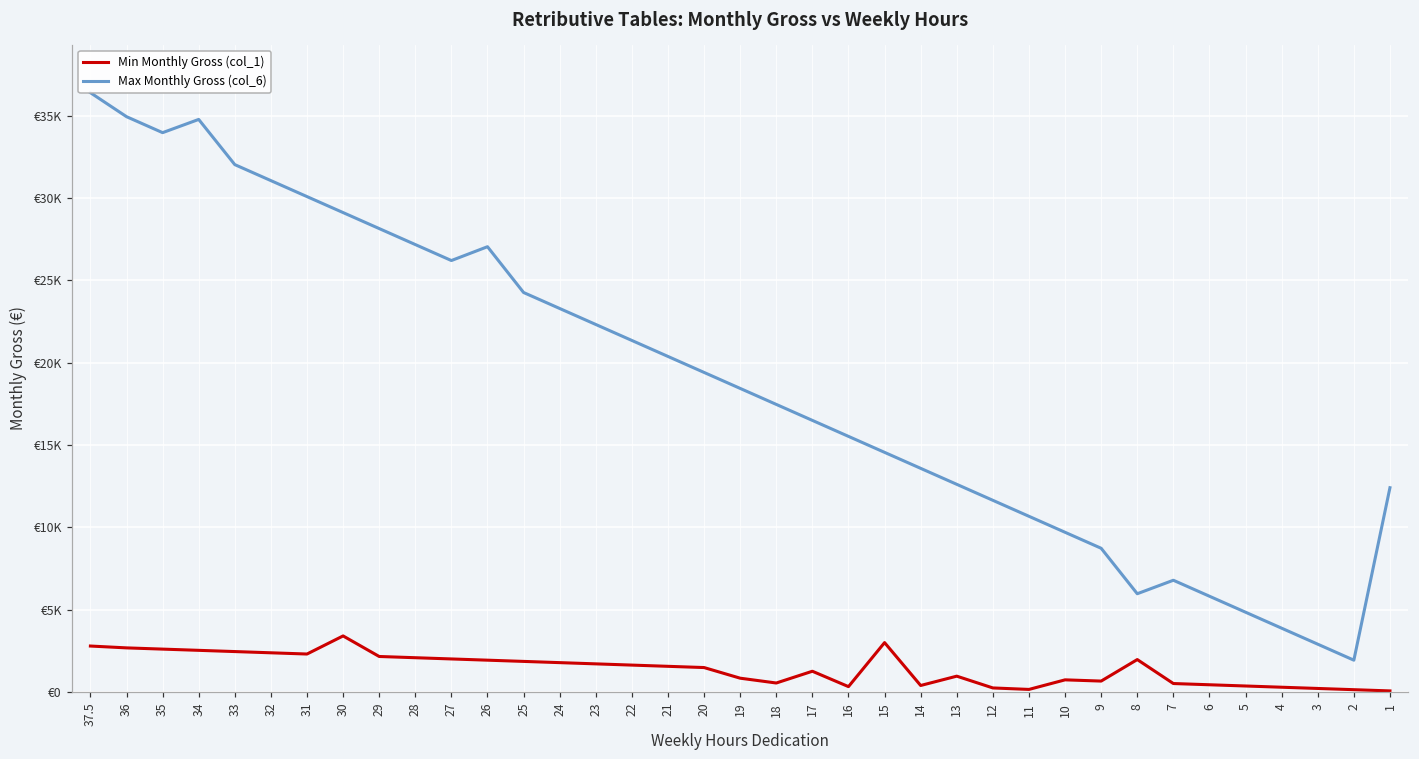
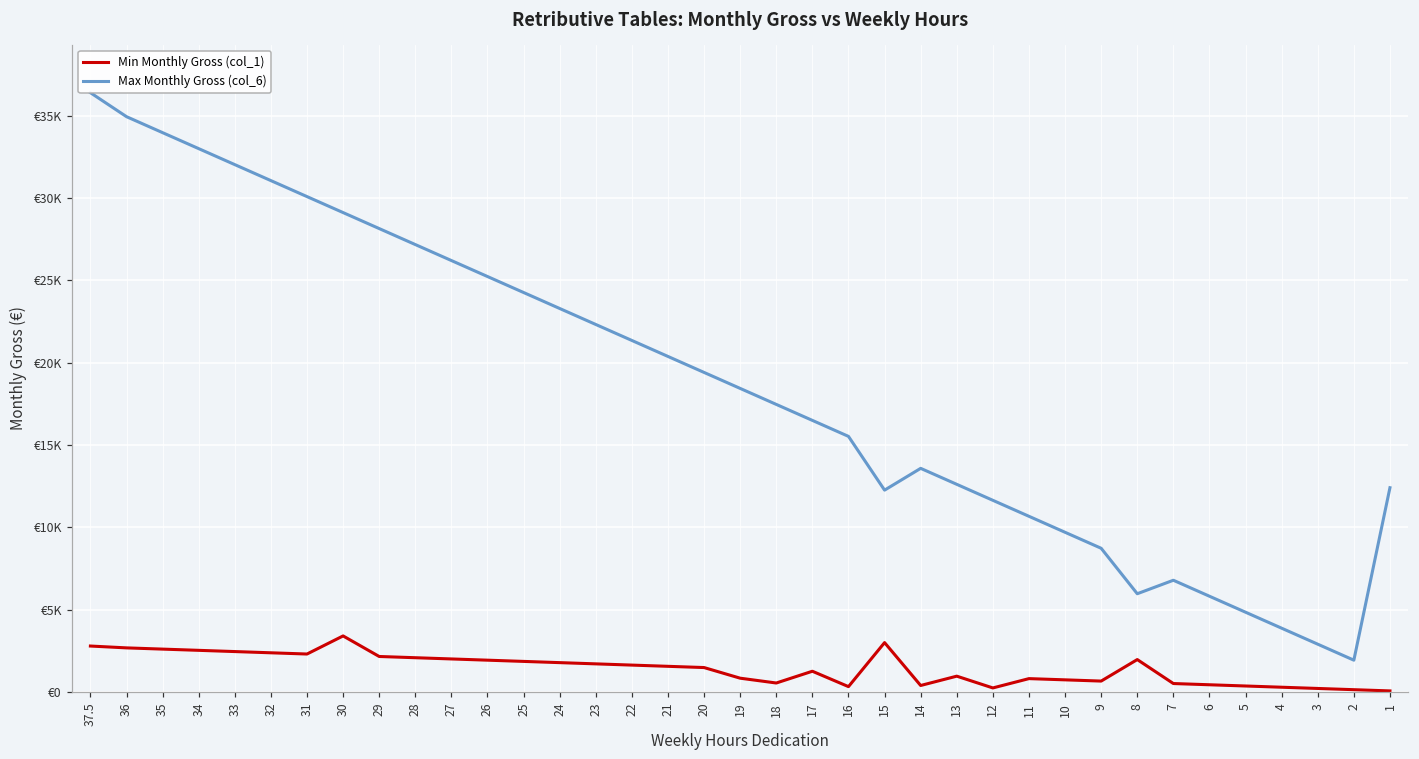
Max Monthly Gross (col_6), 34: €34800 -> €33000
Max Monthly Gross (col_6), 26: €27000 -> €25200
Max Monthly Gross (col_6), 15: €14600 -> €12300
Min Monthly Gross (col_1), 11: €200 -> €800
